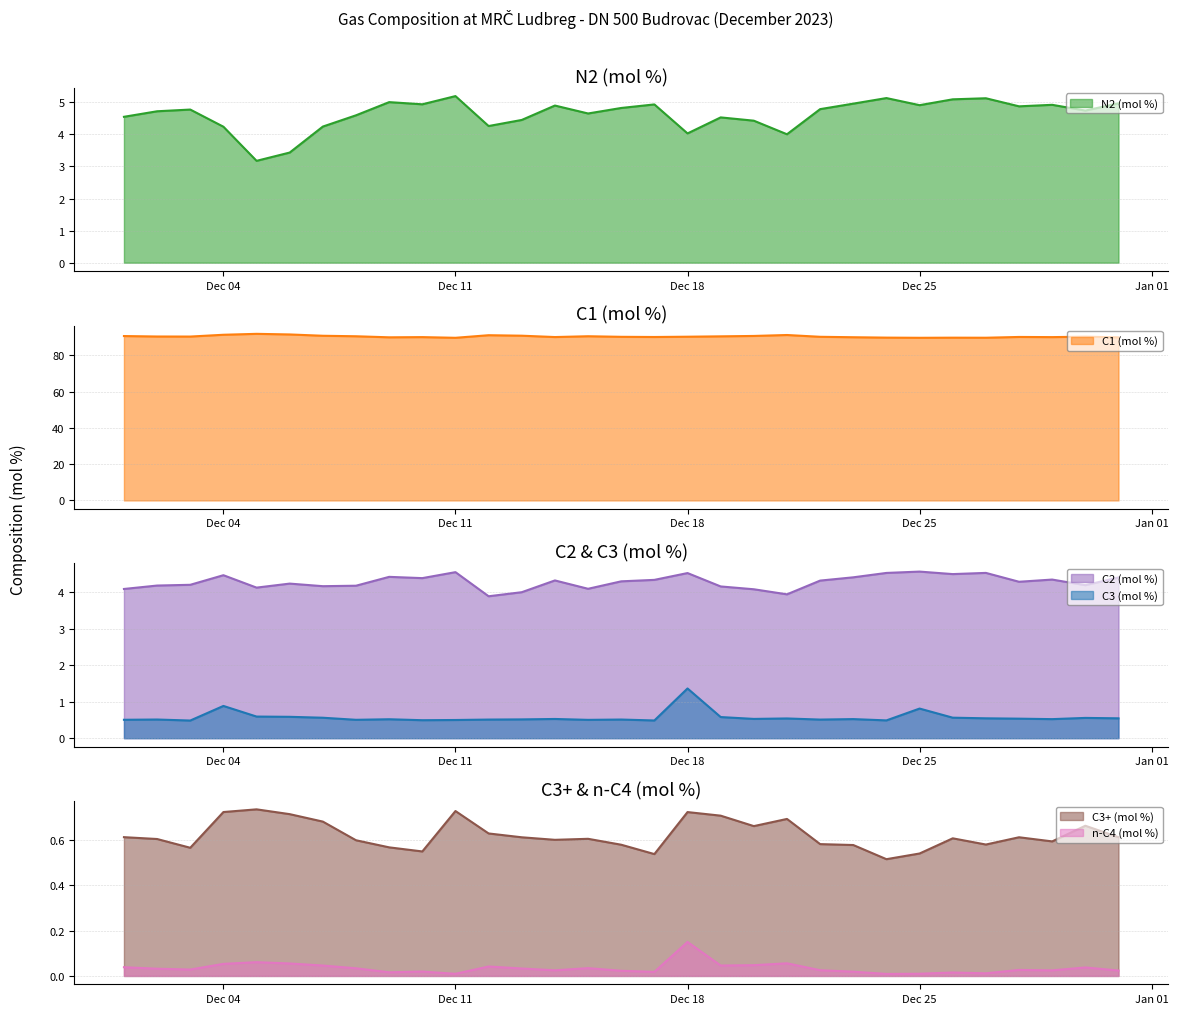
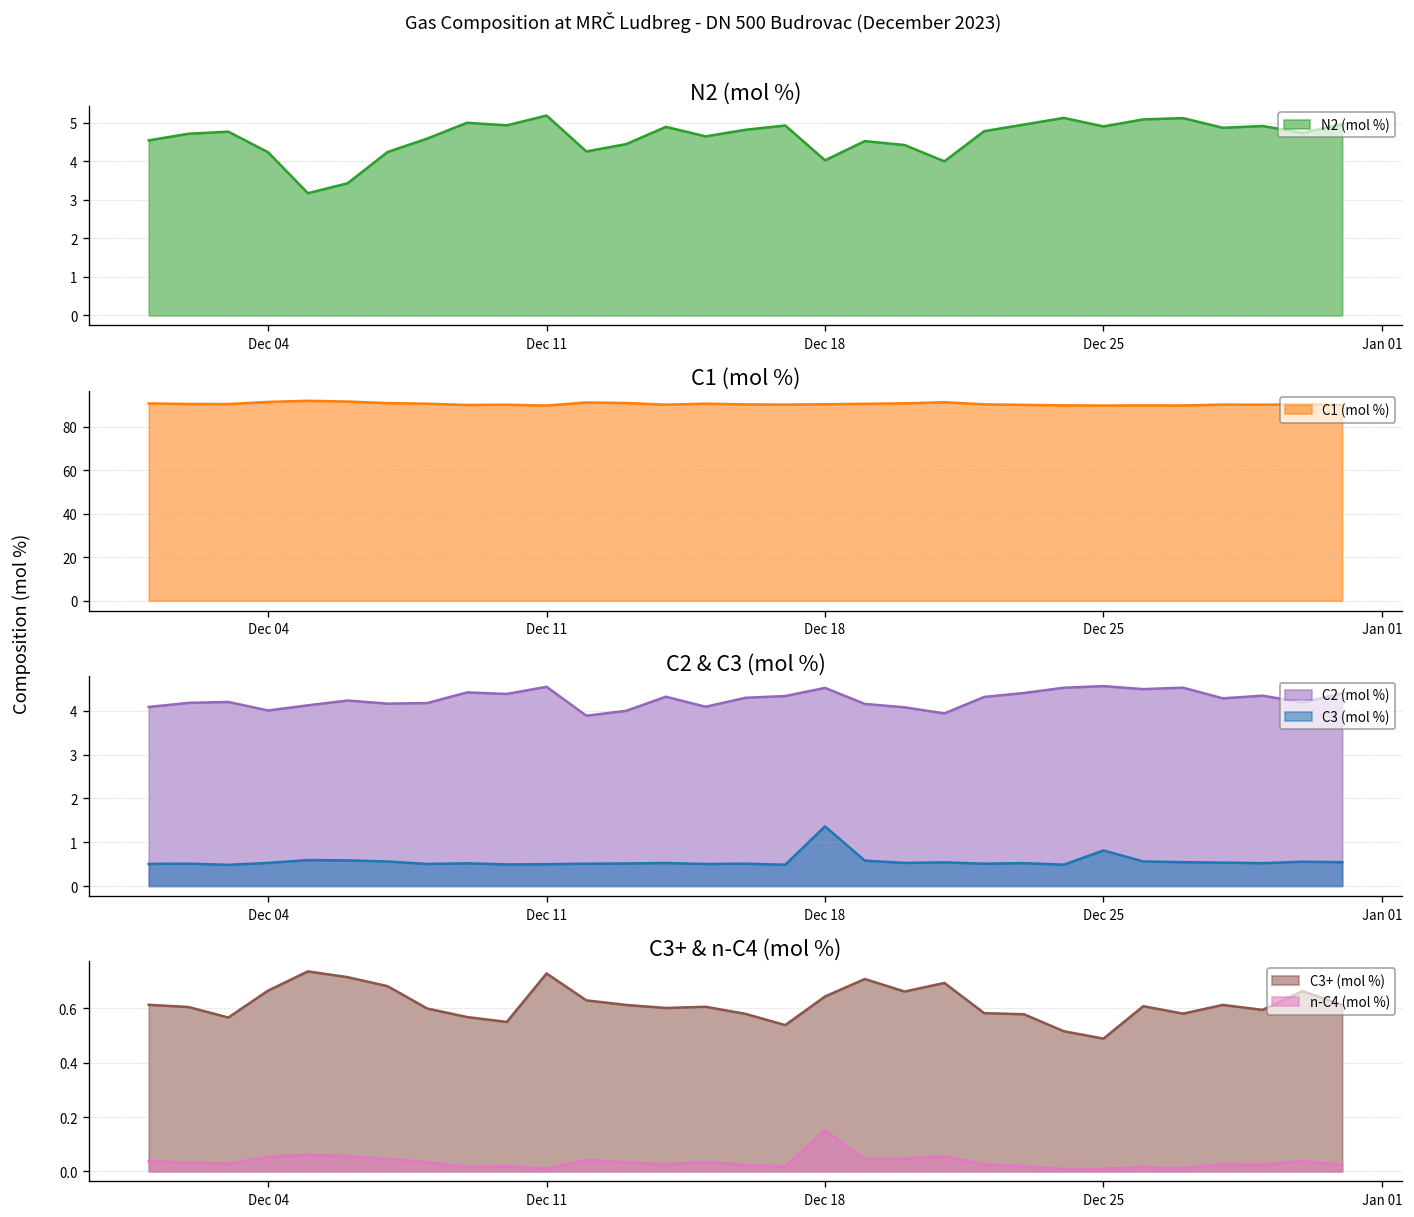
C2 & C3 (mol %), C2 (mol %), Dec 04: 4.5 -> 4.0
C2 & C3 (mol %), C3 (mol %), Dec 04: 0.9 -> 0.5
C3+ & n-C4 (mol %), C3+ (mol %), Dec 04: 0.72 -> 0.67
C3+ & n-C4 (mol %), C3+ (mol %), Dec 18: 0.72 -> 0.64
C3+ & n-C4 (mol %), C3+ (mol %), Dec 25: 0.54 -> 0.49
